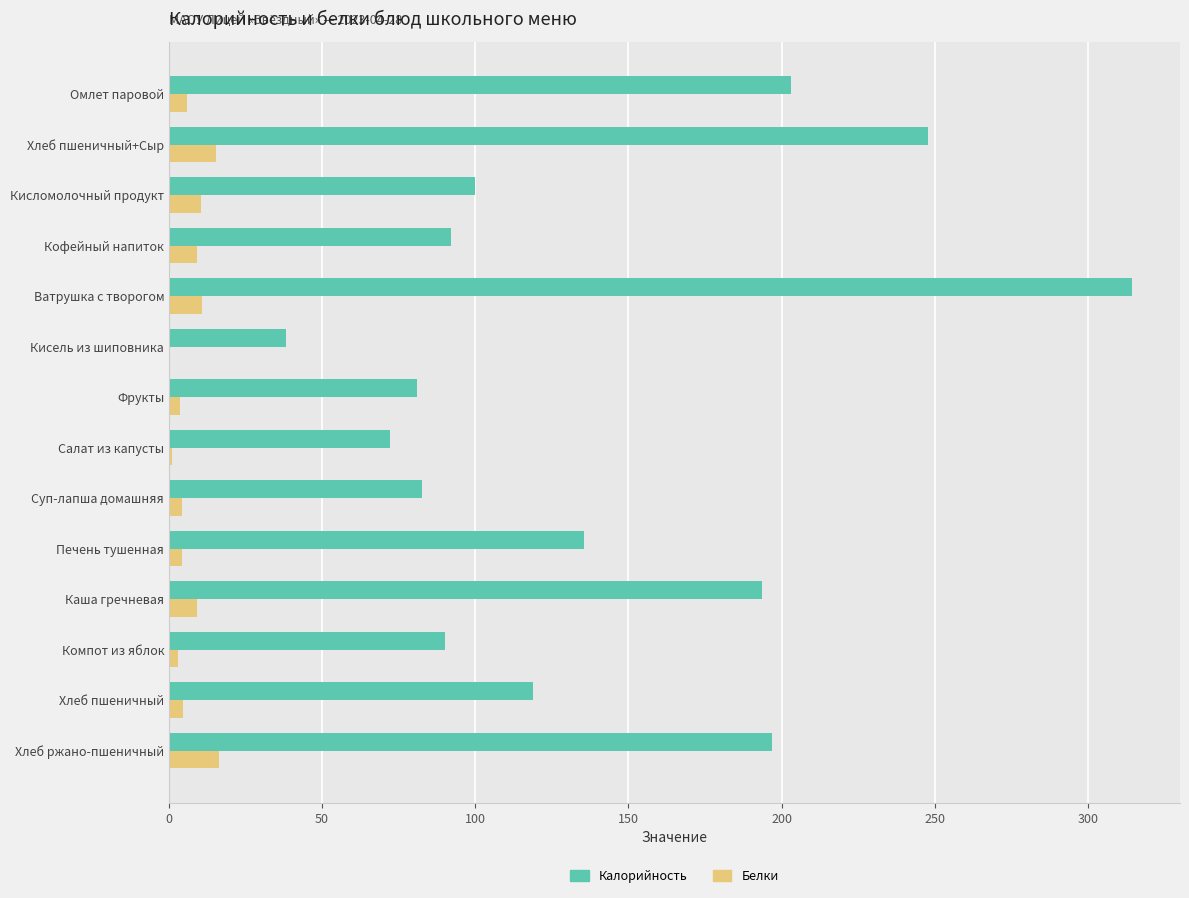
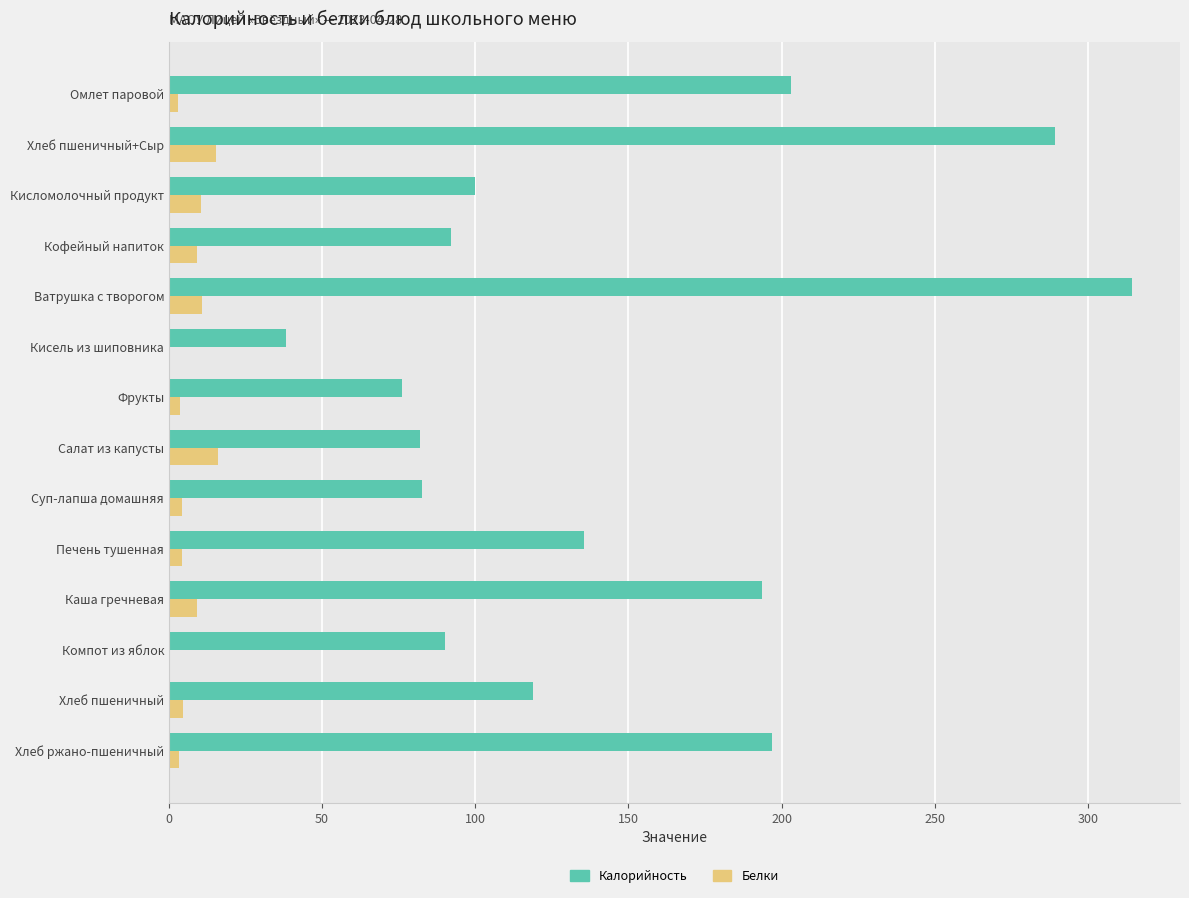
Белки, Омлет паровой: 6 -> 3
Калорийность, Хлеб пшеничный+Сыр: 248 -> 289
Калорийность, Фрукты: 81 -> 76
Калорийность, Салат из капусты: 72 -> 82
Белки, Салат из капусты: 1 -> 16
Белки, Компот из яблок: 3 -> 0
Белки, Хлеб ржано-пшеничный: 16 -> 3
